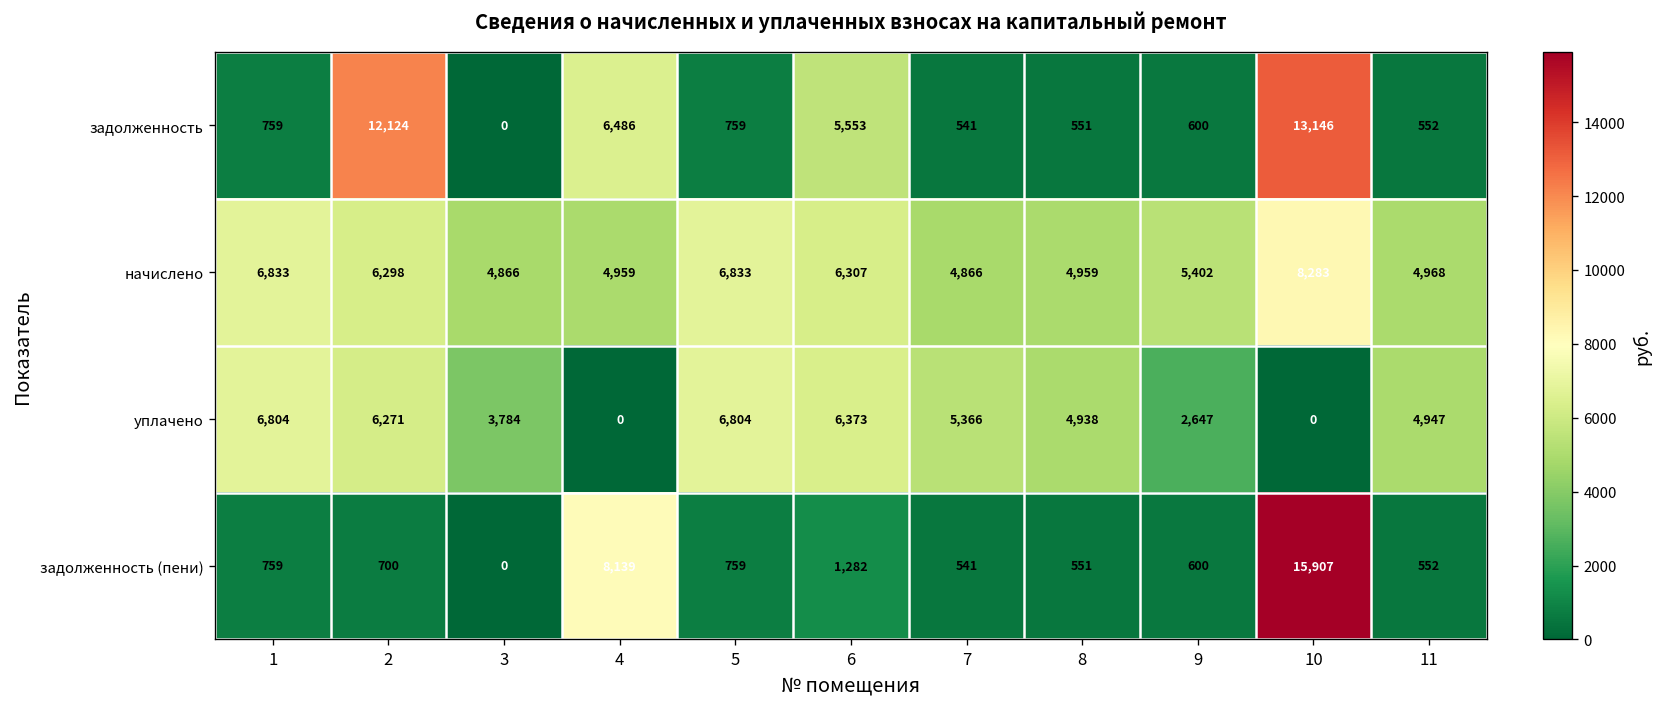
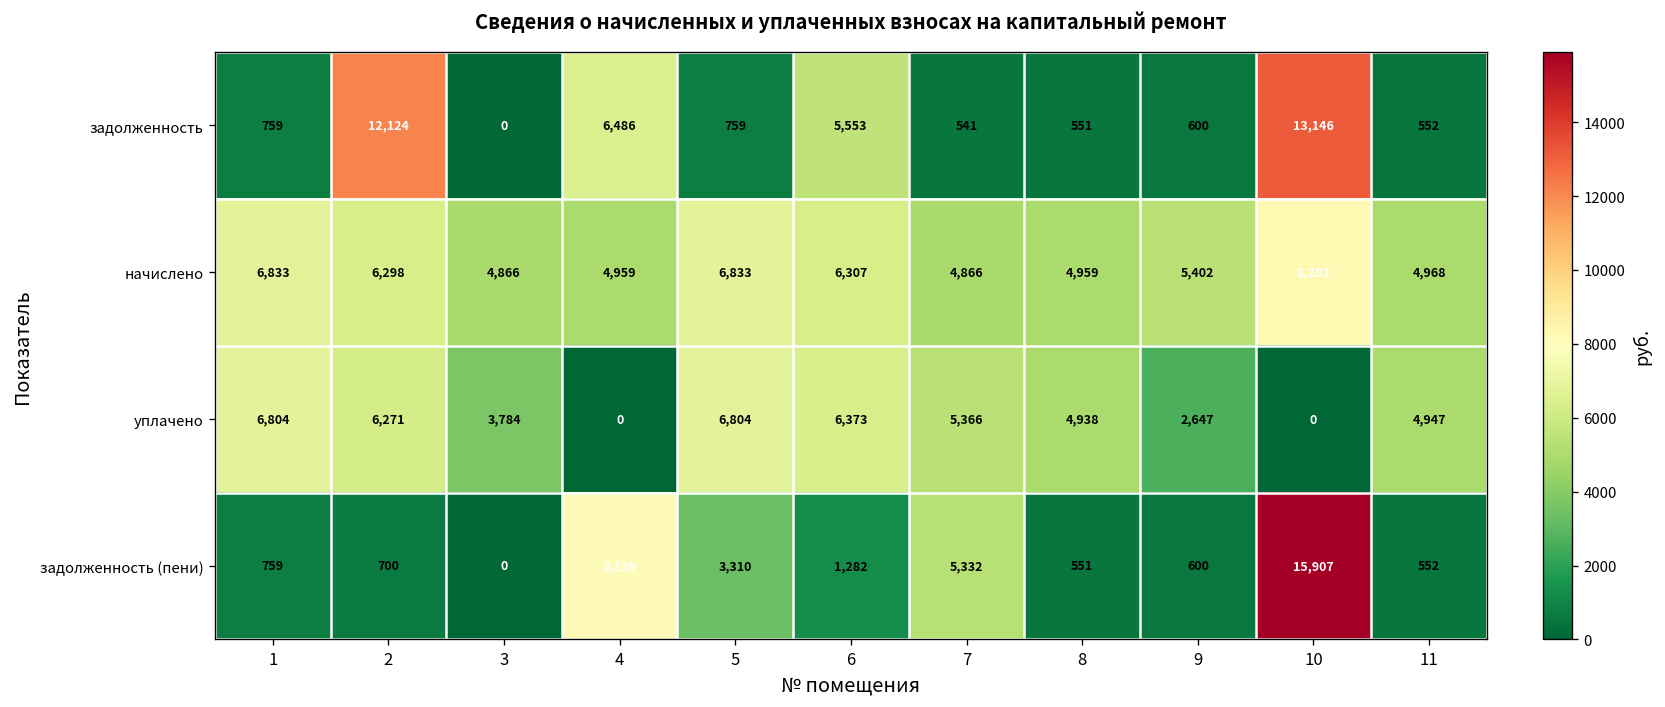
задолженность (пени), 5: 759 -> 3,310
задолженность (пени), 7: 541 -> 5,332
